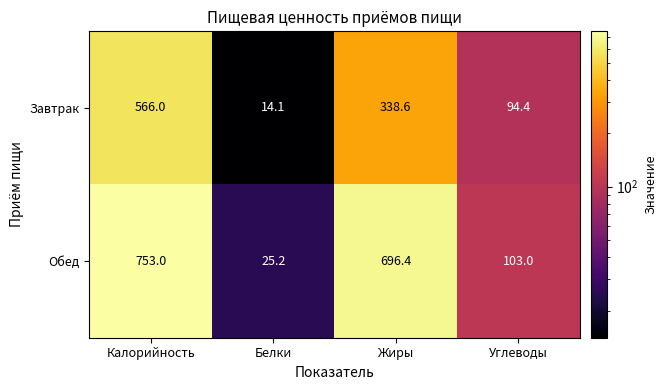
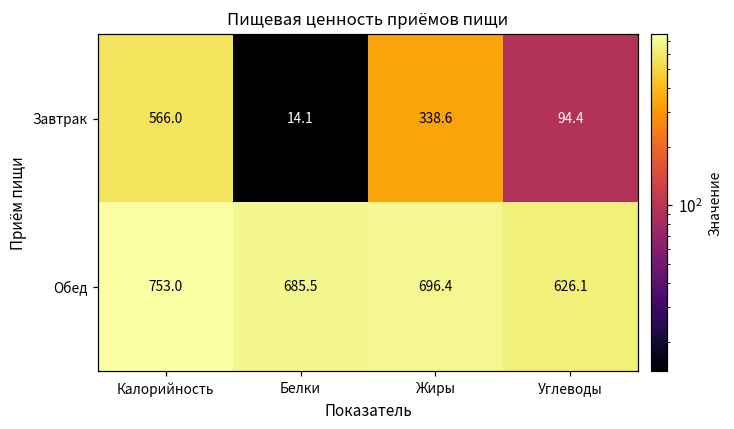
Обед, Белки: 25.2 -> 685.5
Обед, Углеводы: 103.0 -> 626.1
